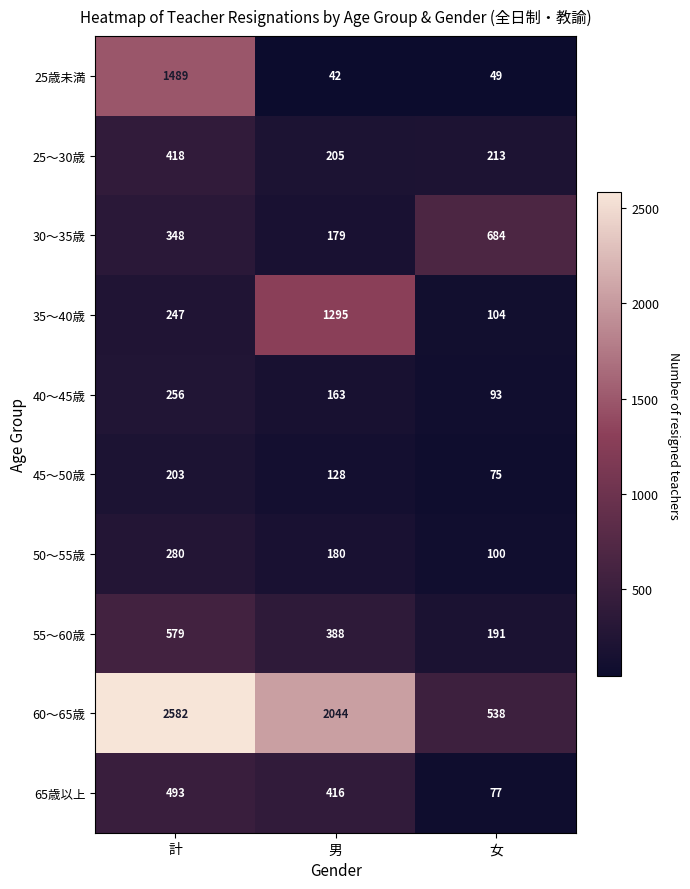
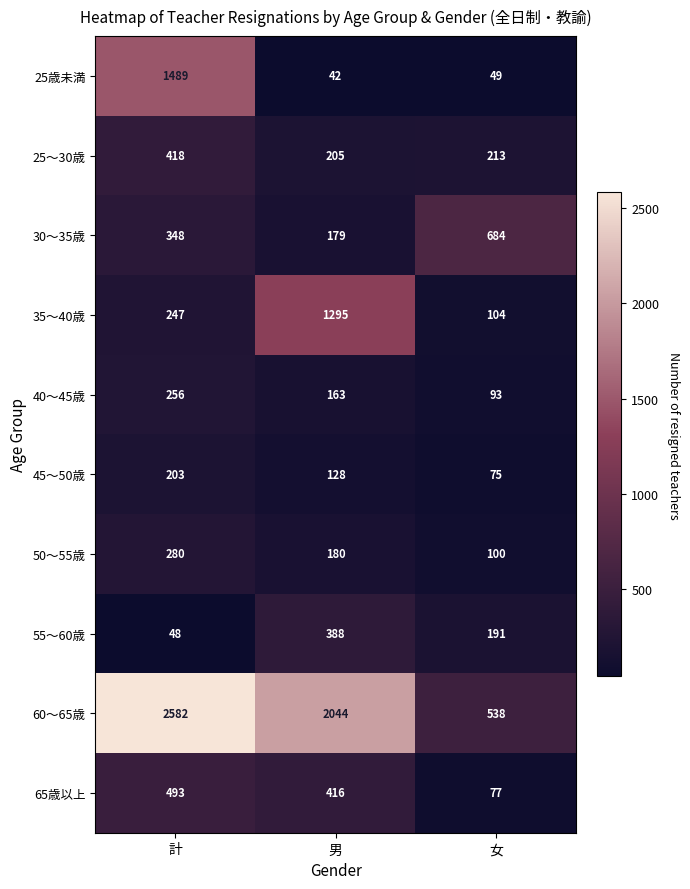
55〜60歳, 計: 579 -> 48
